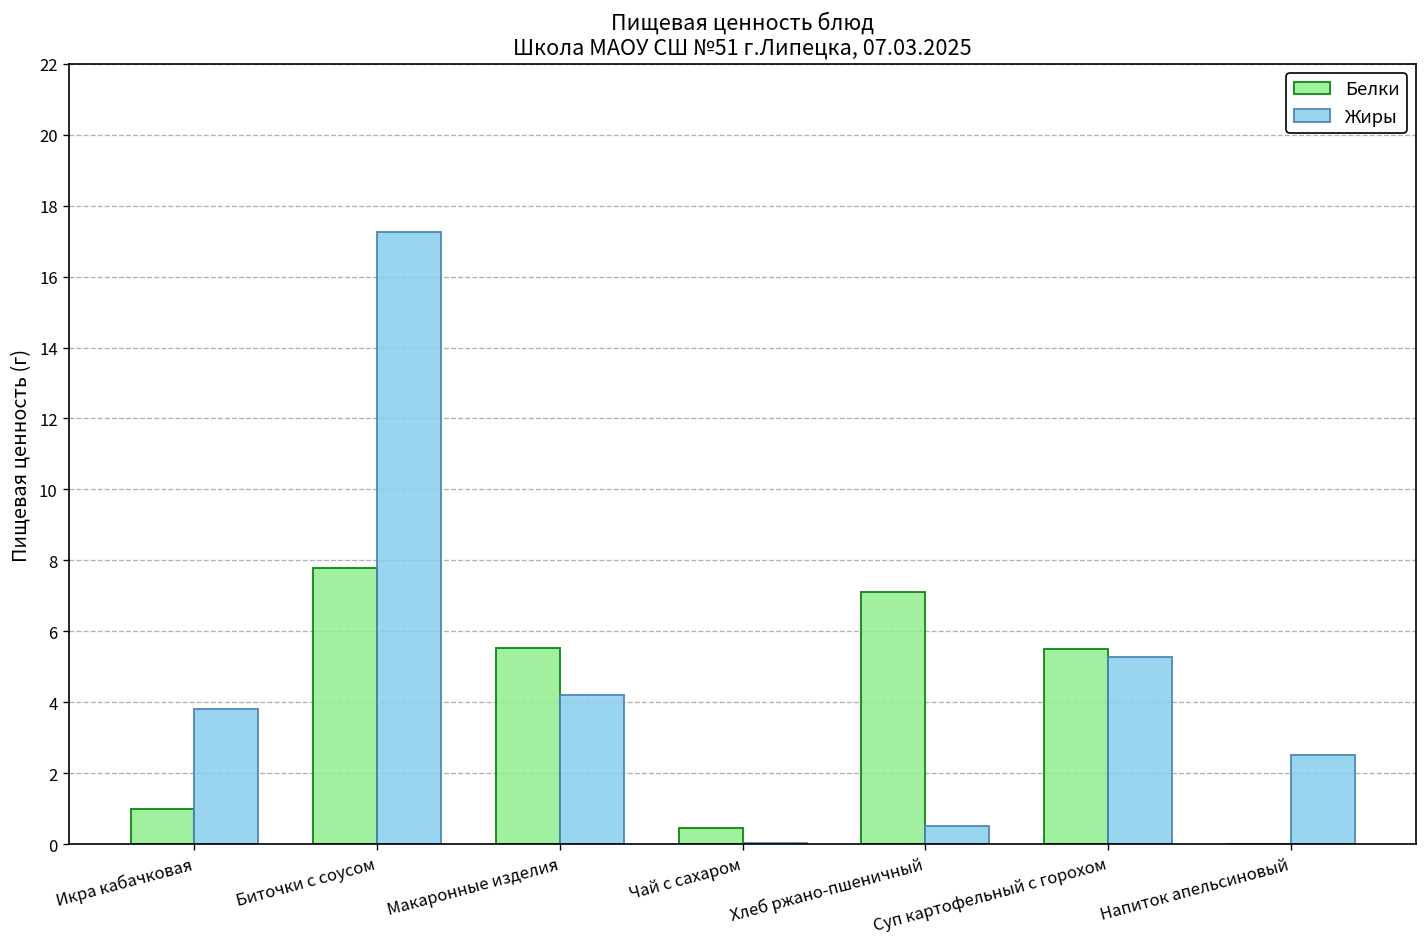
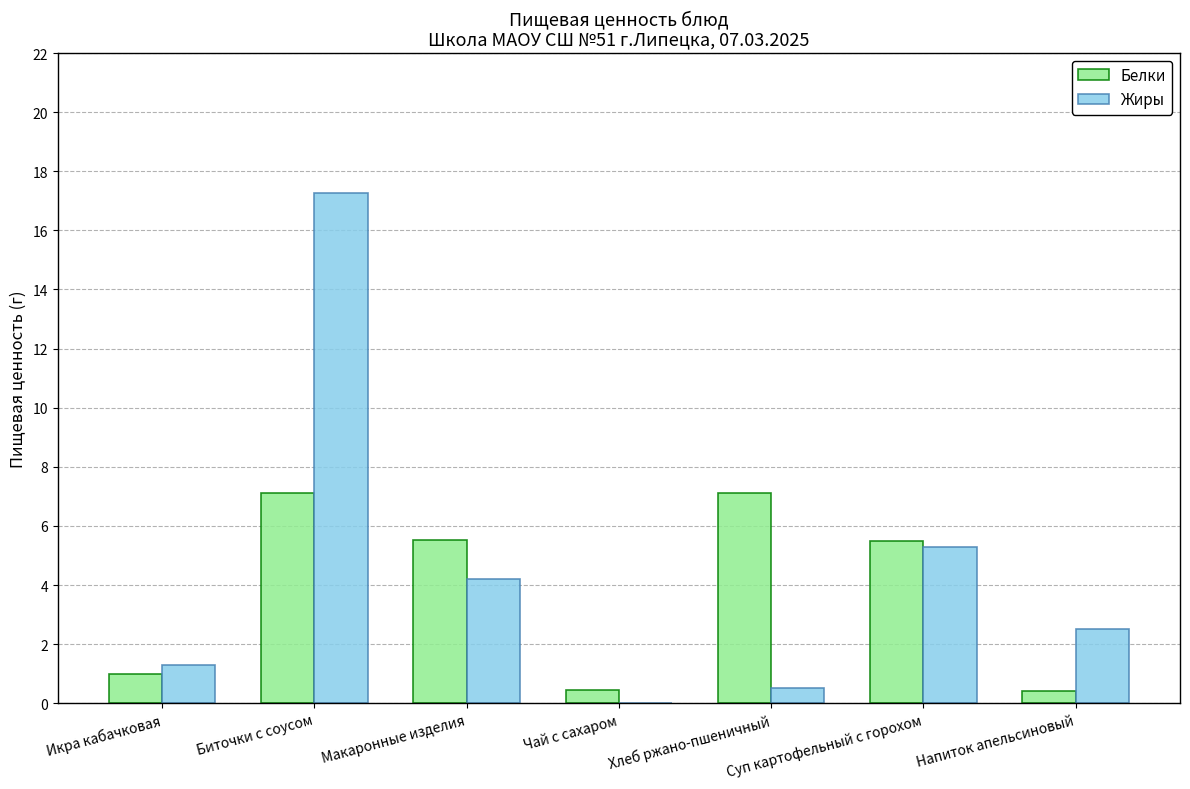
Жиры, Икра кабачковая: 3.8 -> 1.3
Белки, Биточки с соусом: 7.8 -> 7.1
Белки, Напиток апельсиновый: 0.0 -> 0.4
